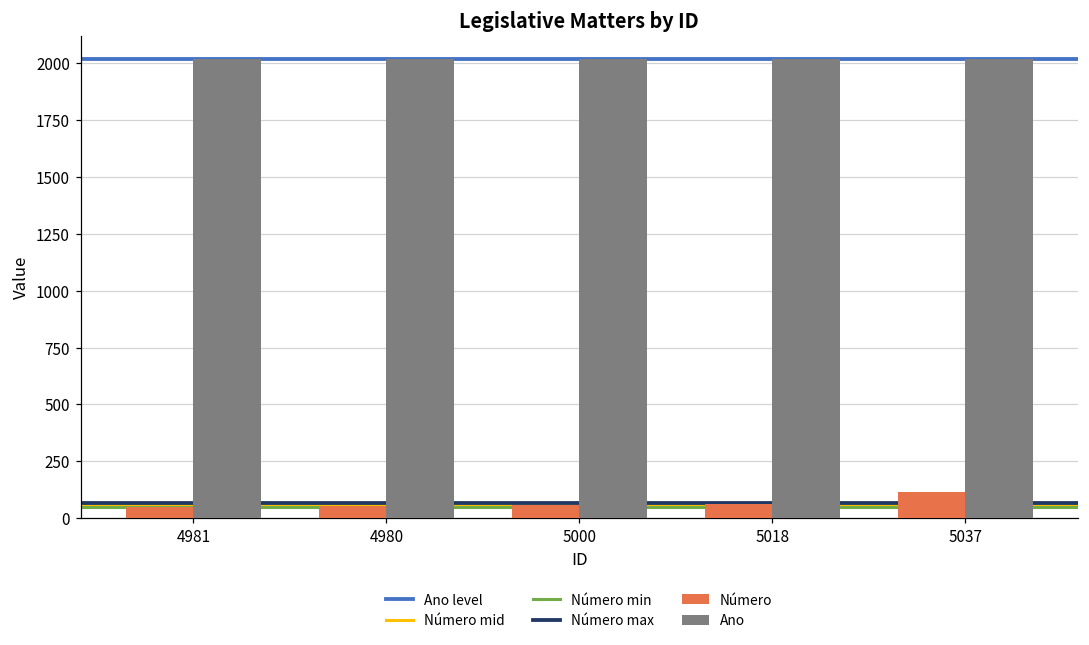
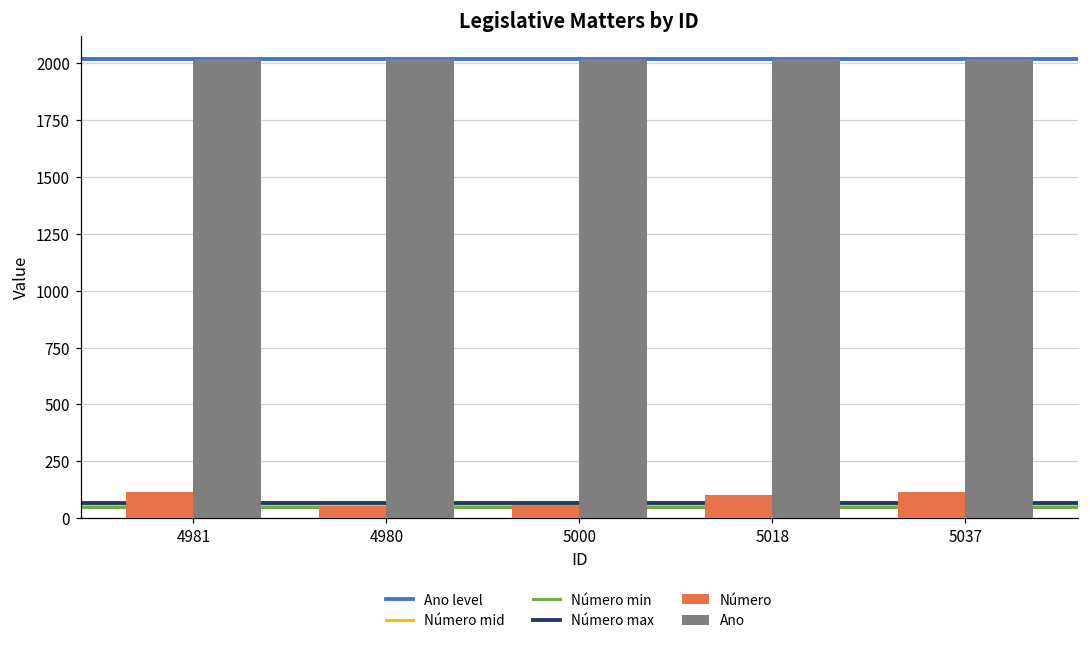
Número, 4981: 50 -> 120
Número, 5018: 60 -> 100
